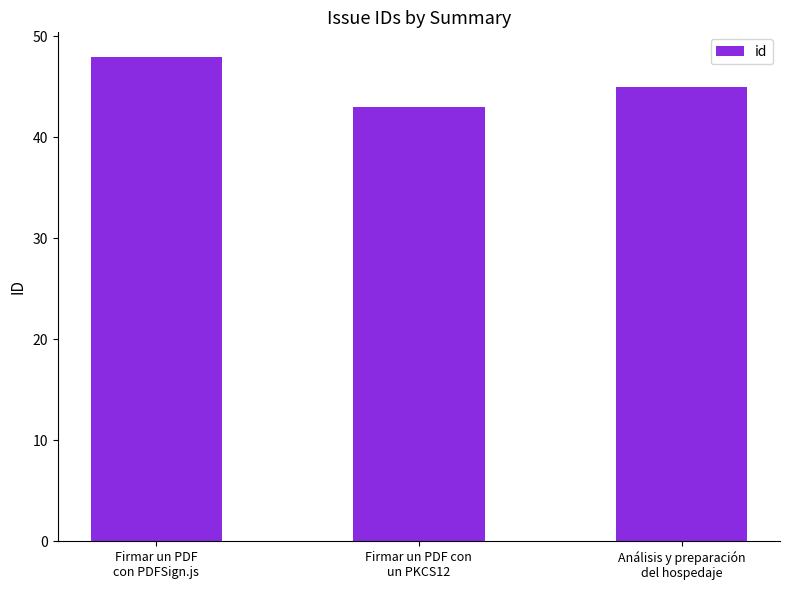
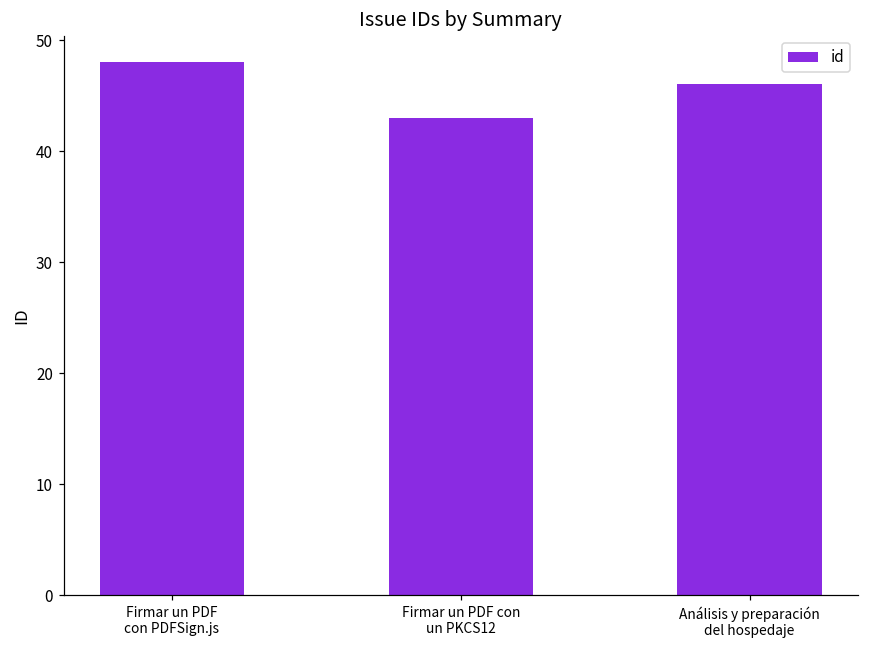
Análisis y preparación del hospedaje: 45 -> 46
